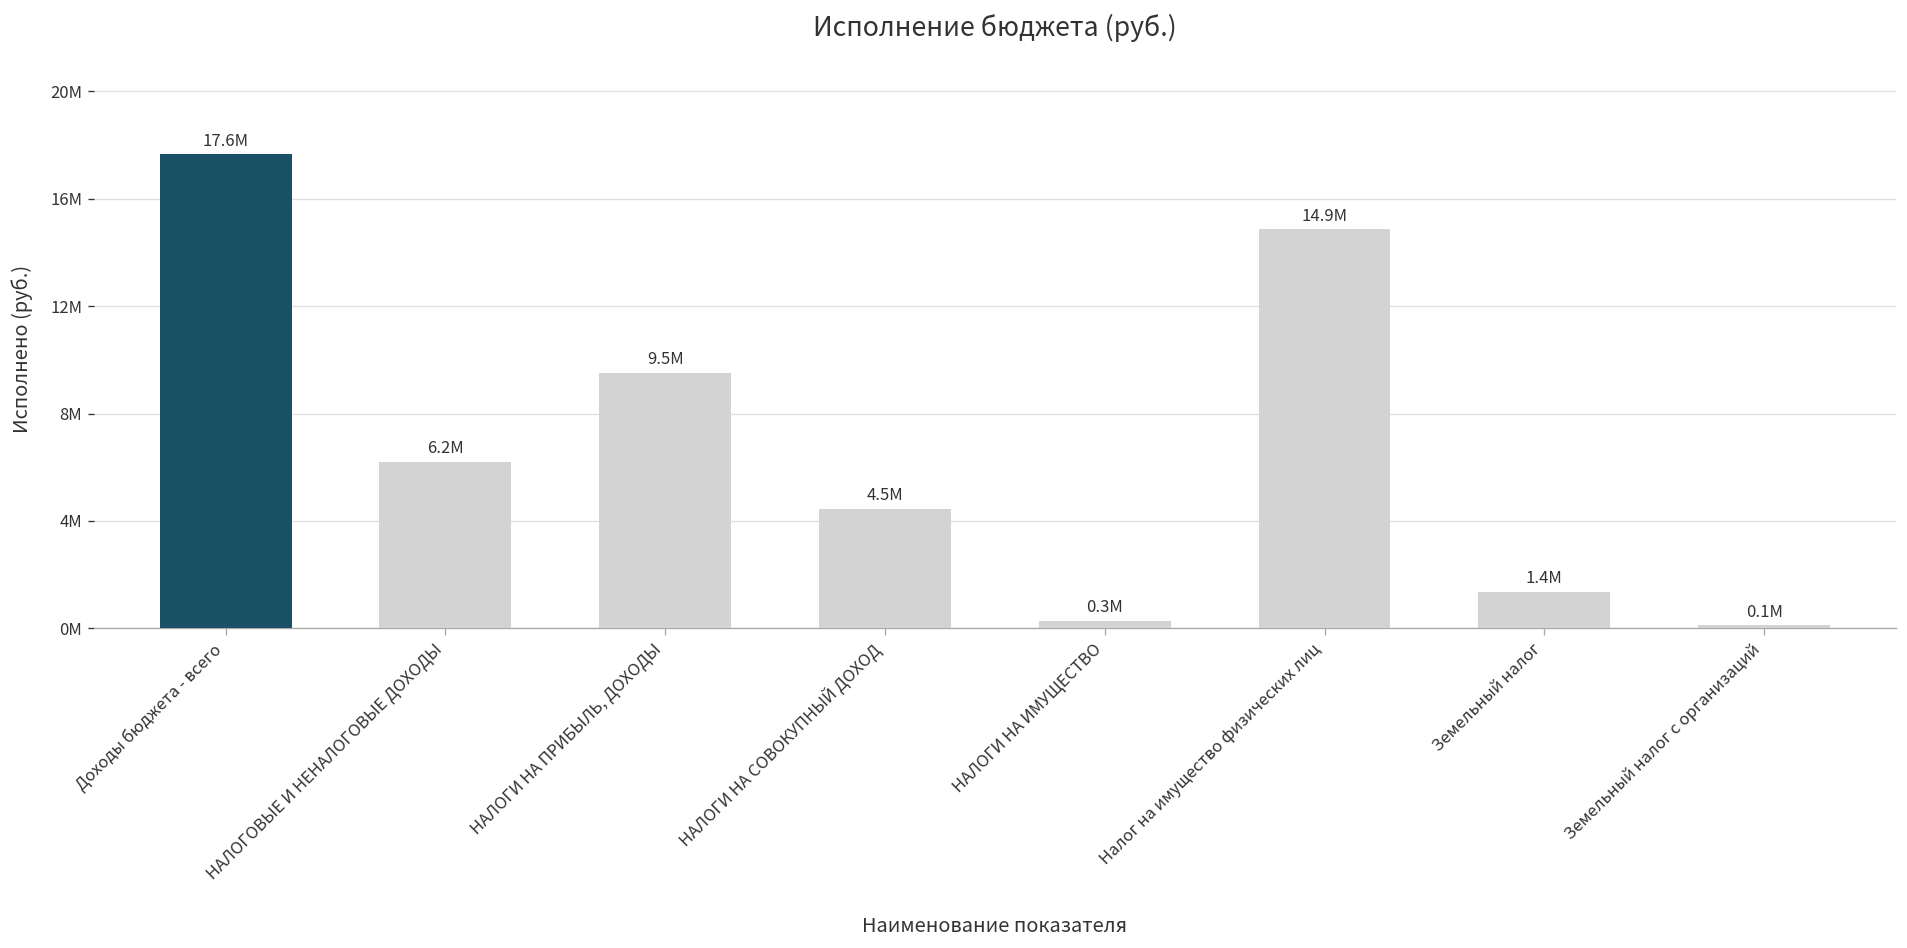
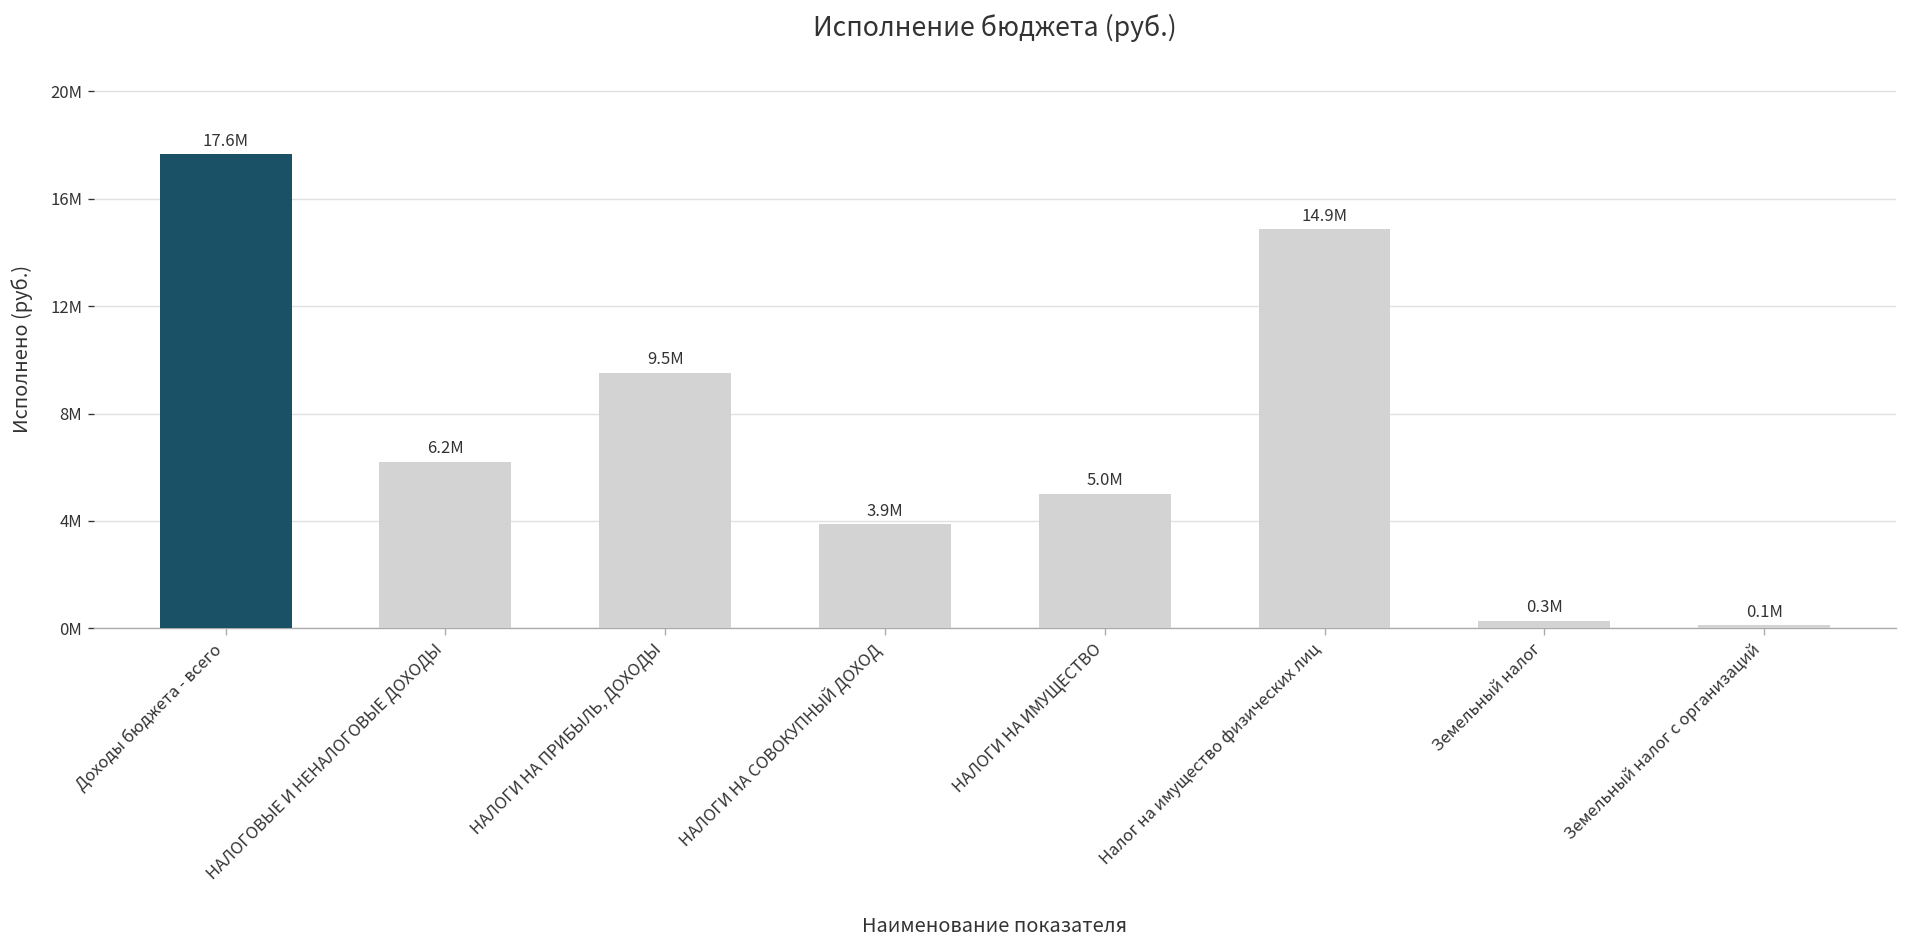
НАЛОГИ НА СОВОКУПНЫЙ ДОХОД: 4.5M -> 3.9M
НАЛОГИ НА ИМУЩЕСТВО: 0.3M -> 5.0M
Земельный налог: 1.4M -> 0.3M
